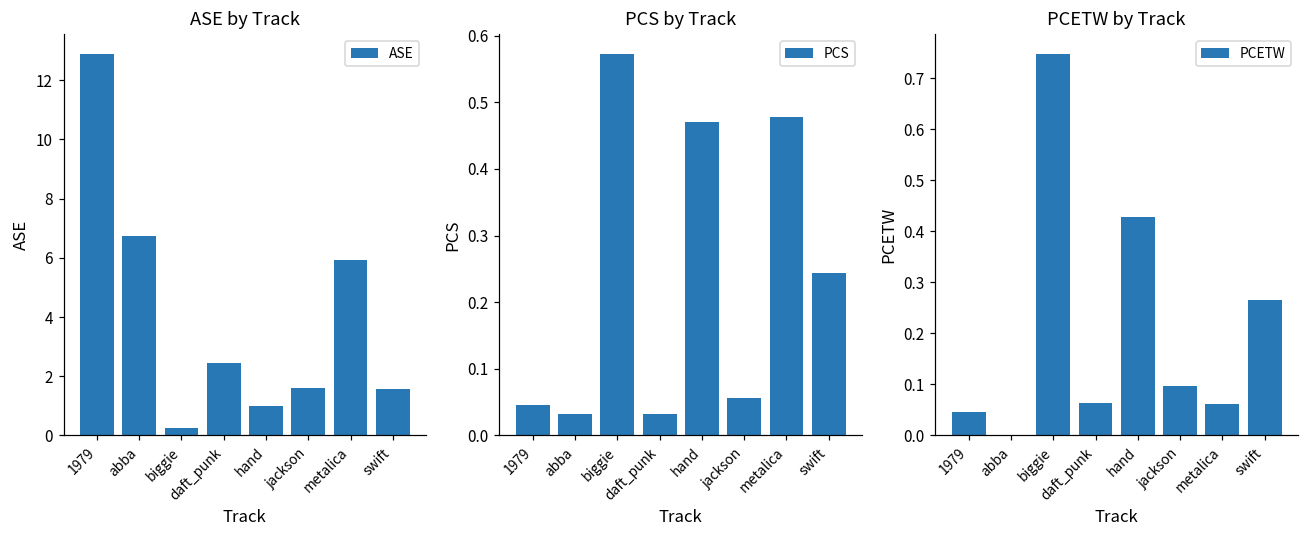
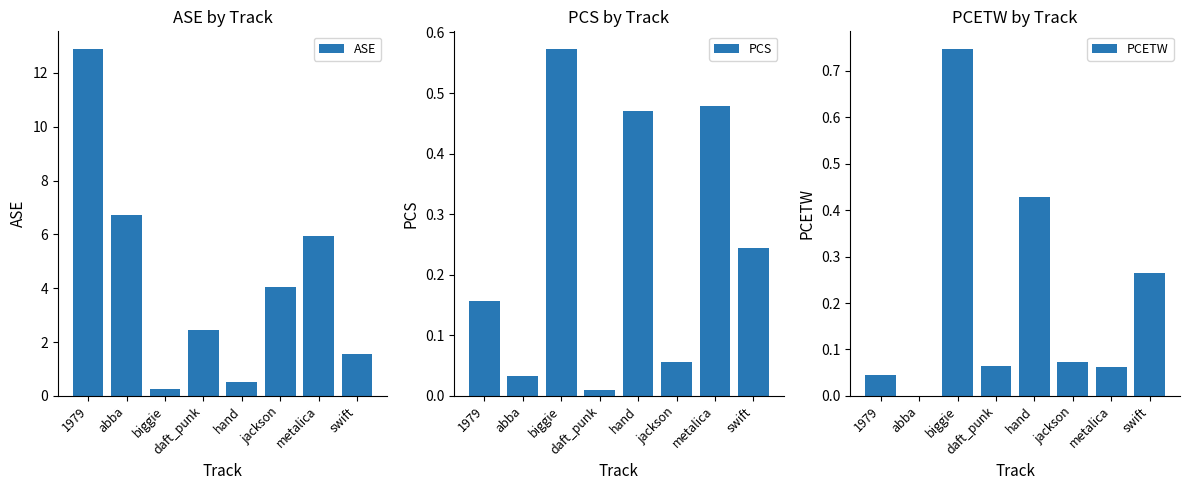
ASE by Track, hand: 1.0 -> 0.5
ASE by Track, jackson: 1.6 -> 4.0
PCS by Track, 1979: 0.05 -> 0.16
PCS by Track, daft_punk: 0.03 -> 0.01
PCETW by Track, jackson: 0.10 -> 0.07
